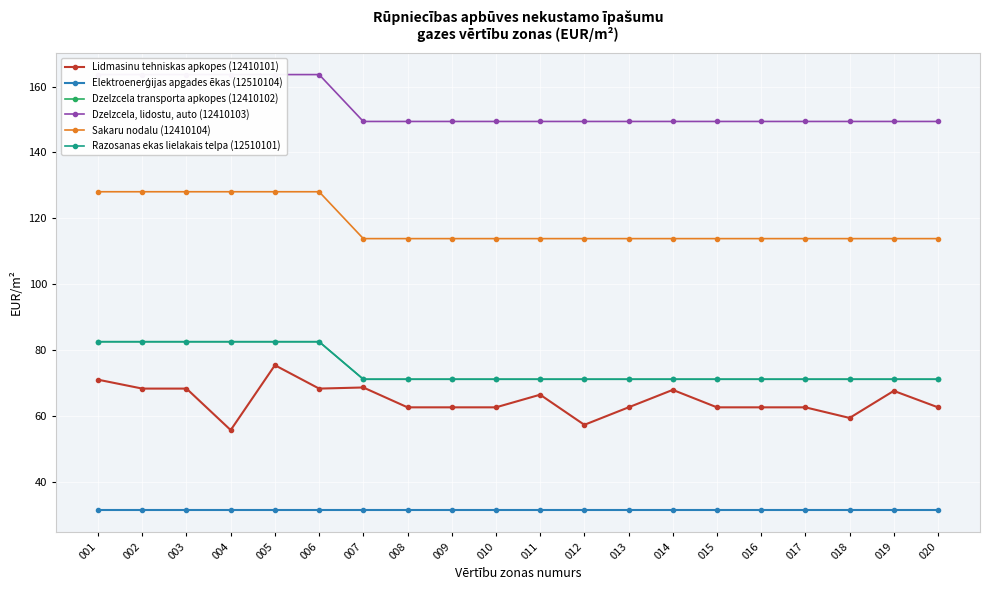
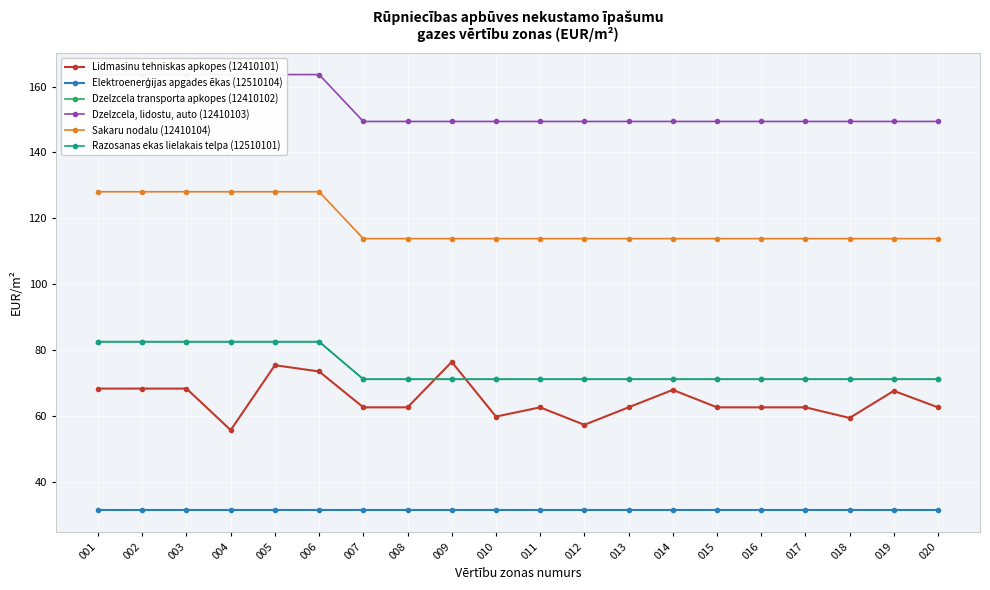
Lidmasinu tehniskas apkopes (12410101), 001: 71 -> 68
Lidmasinu tehniskas apkopes (12410101), 006: 68 -> 74
Lidmasinu tehniskas apkopes (12410101), 007: 69 -> 63
Lidmasinu tehniskas apkopes (12410101), 009: 63 -> 76
Lidmasinu tehniskas apkopes (12410101), 010: 63 -> 60
Lidmasinu tehniskas apkopes (12410101), 011: 66 -> 63
